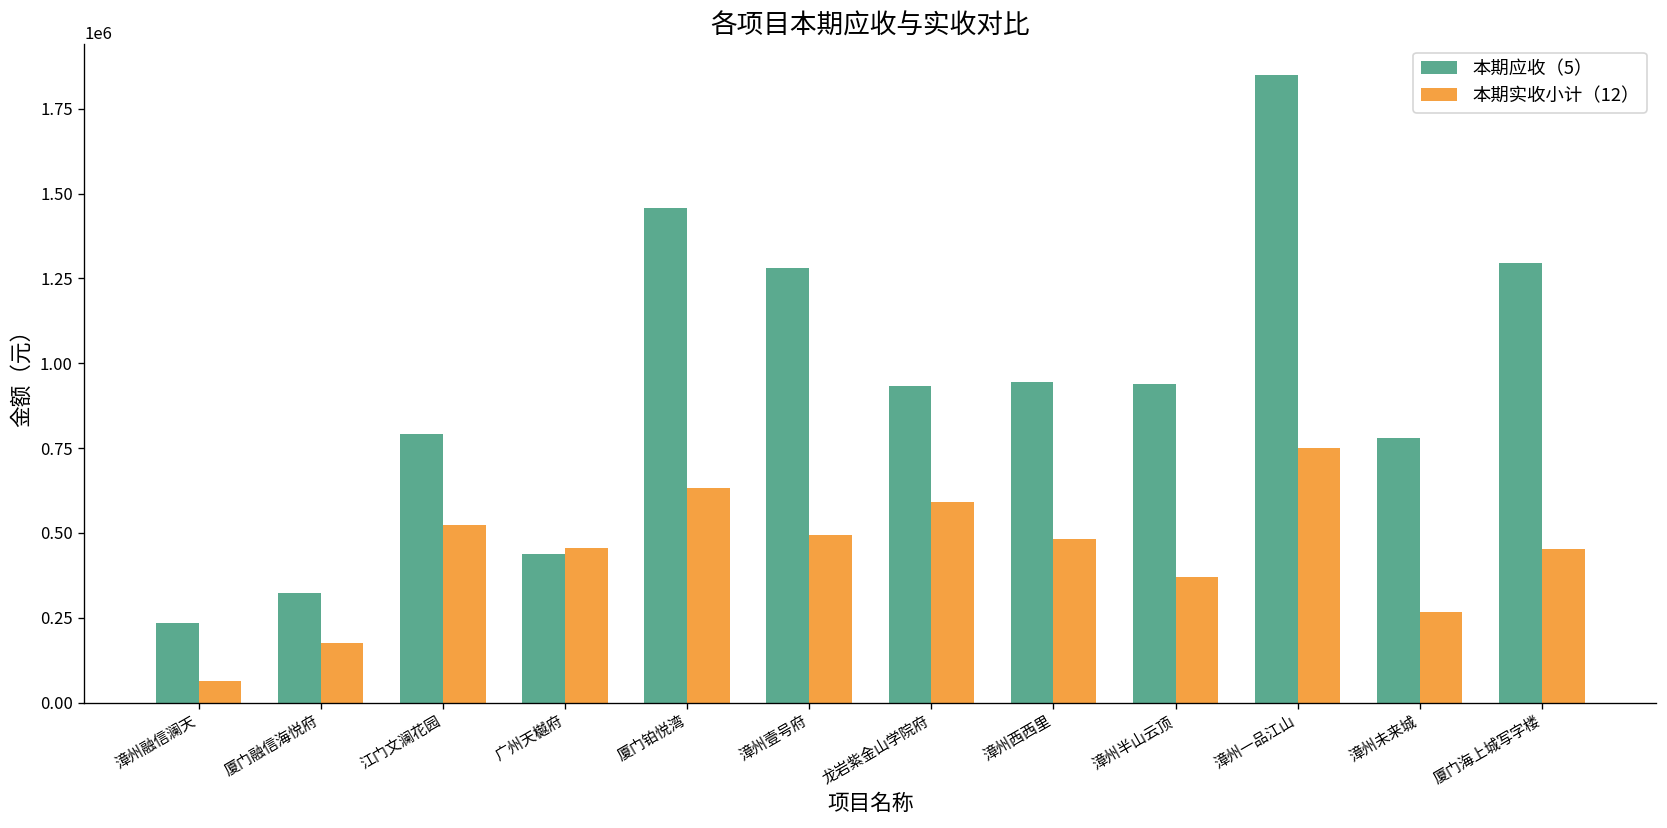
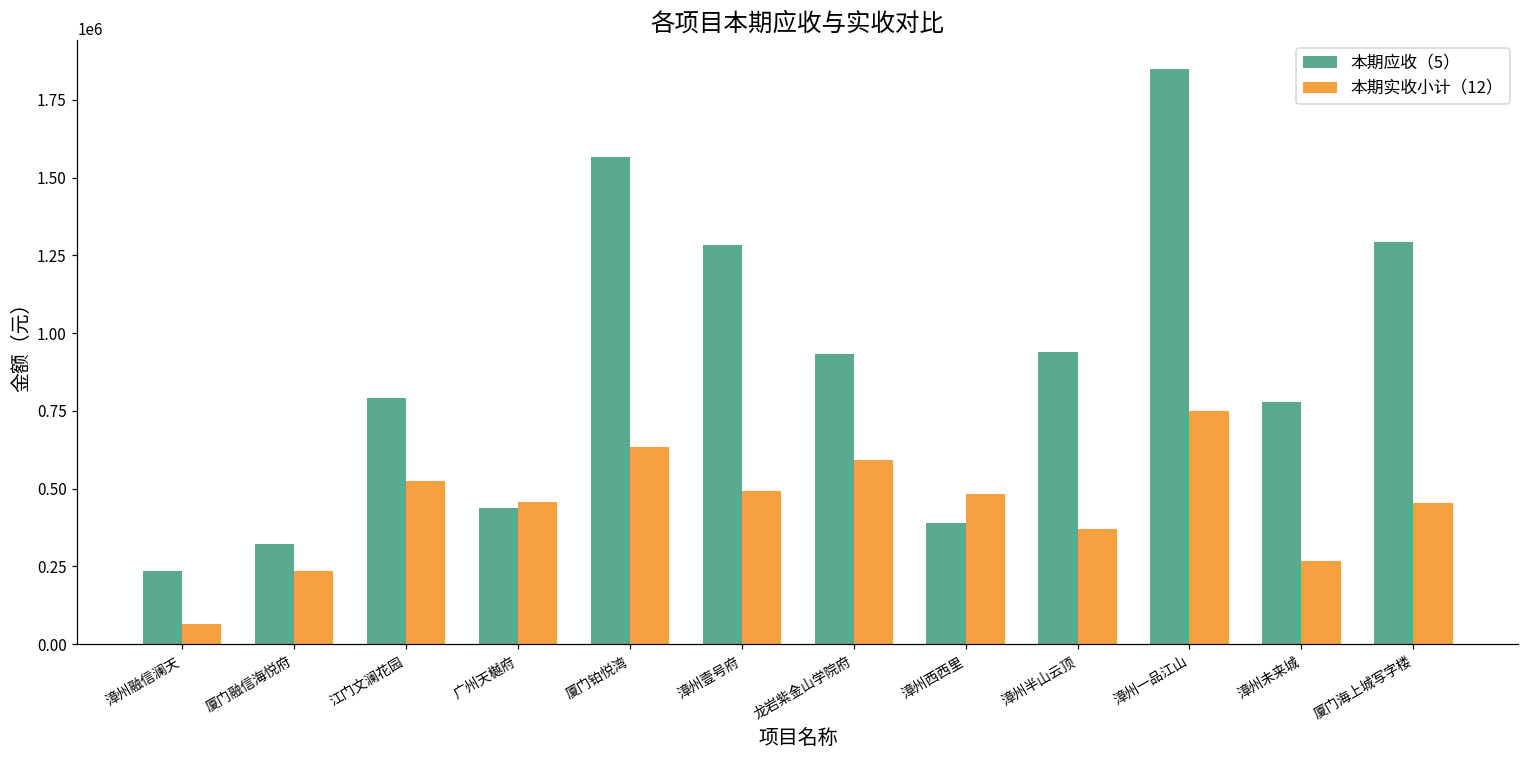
本期实收小计（12）, 厦门融信海悦府: 180000 -> 240000
本期应收（5）, 厦门铂悦湾: 1460000 -> 1570000
本期应收（5）, 漳州西西里: 940000 -> 390000
